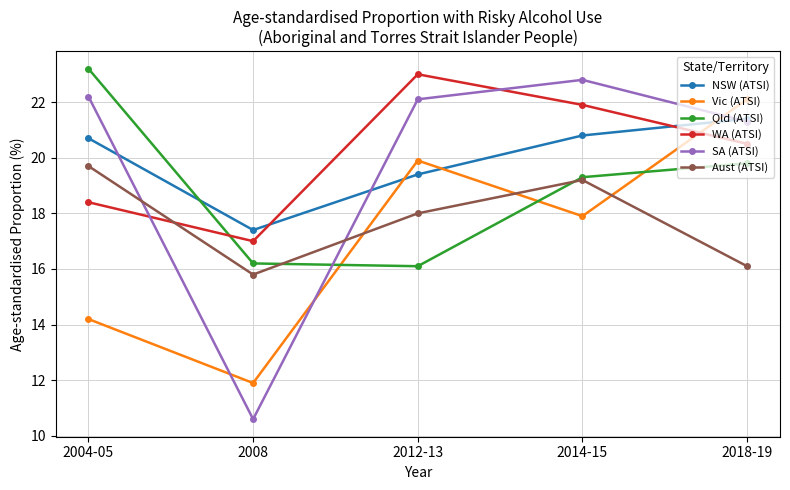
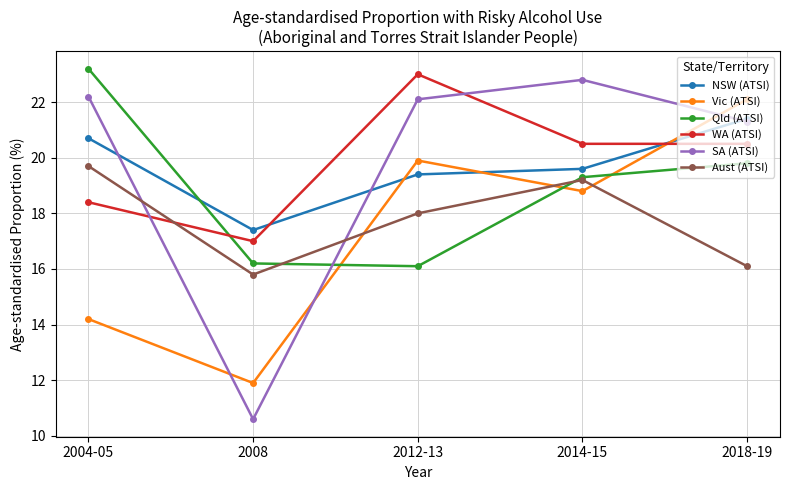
NSW (ATSI), 2014-15: 20.8 -> 19.6
Vic (ATSI), 2014-15: 17.9 -> 18.8
WA (ATSI), 2014-15: 21.9 -> 20.5
